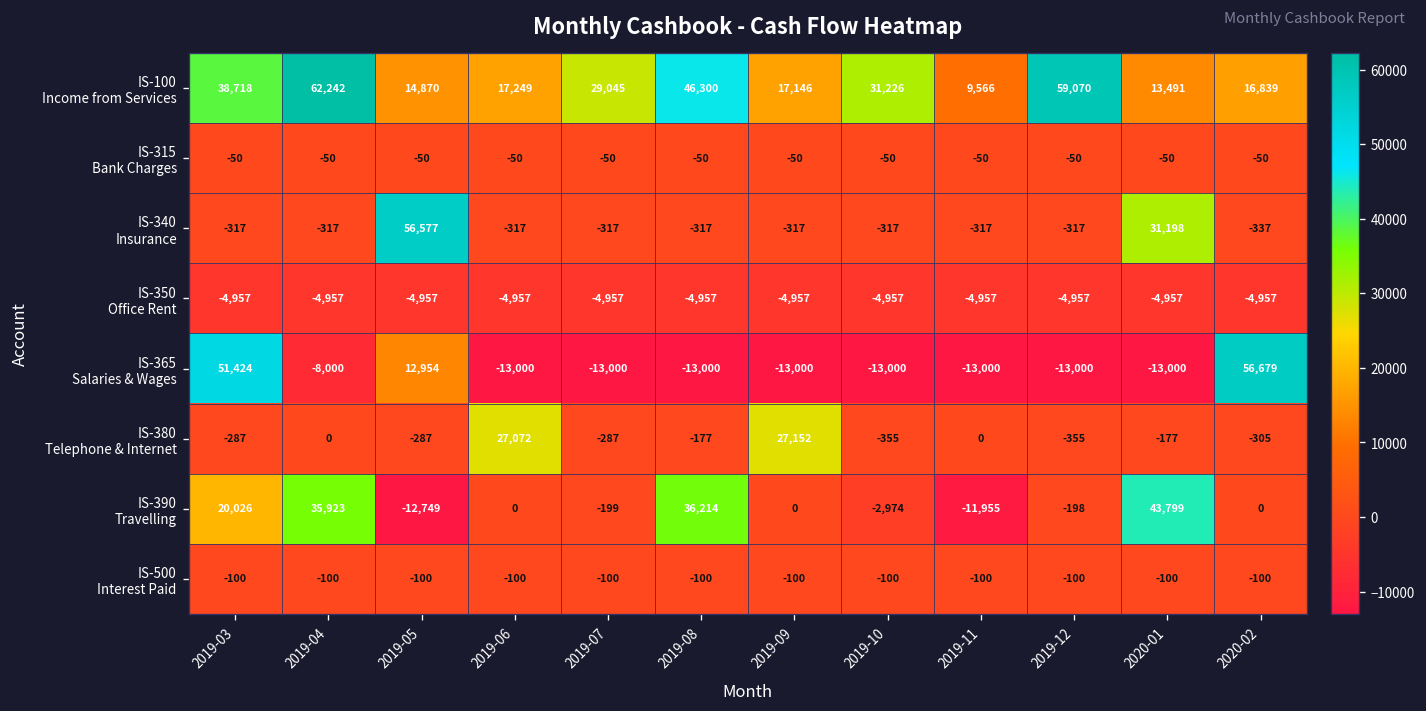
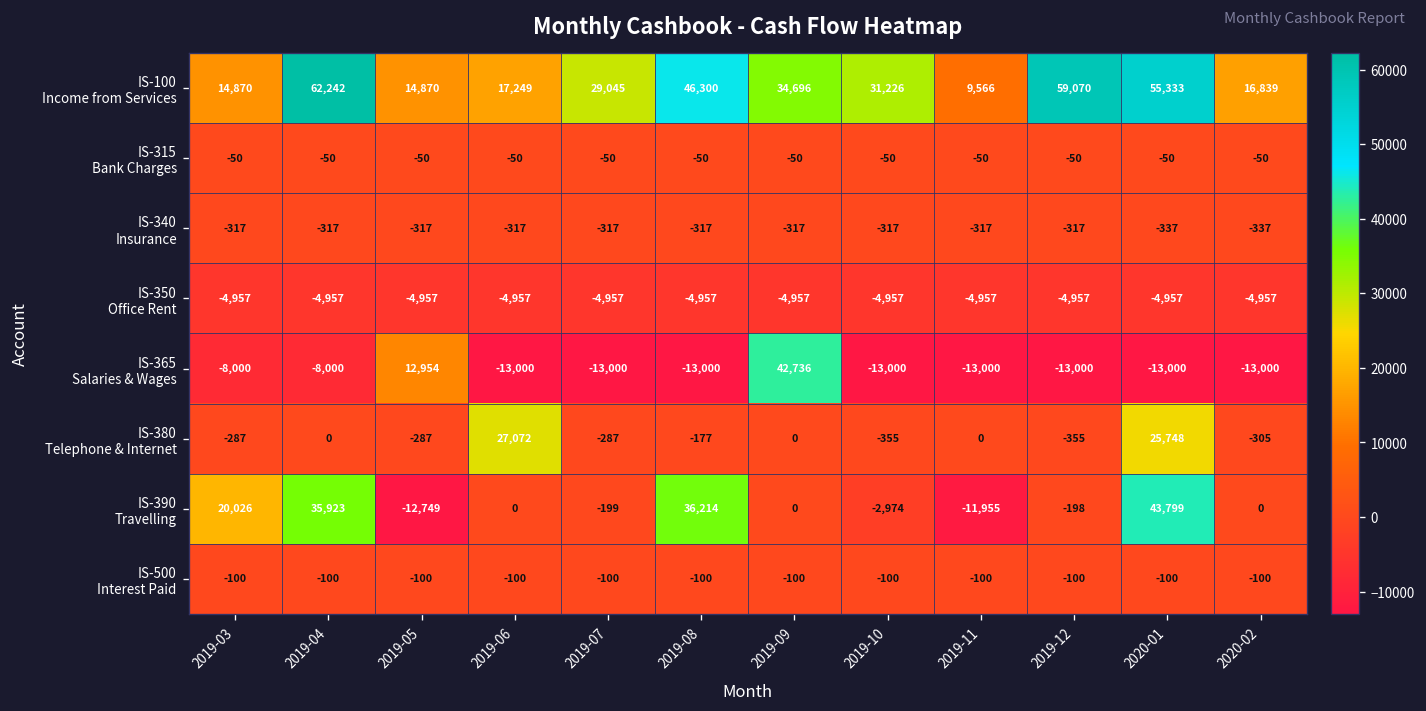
IS-100 Income from Services, 2019-03: 38,718 -> 14,870
IS-100 Income from Services, 2019-09: 17,146 -> 34,696
IS-100 Income from Services, 2020-01: 13,491 -> 55,333
IS-340 Insurance, 2019-05: 56,577 -> -317
IS-340 Insurance, 2020-01: 31,198 -> -337
IS-365 Salaries & Wages, 2019-03: 51,424 -> -8,000
IS-365 Salaries & Wages, 2019-09: -13,000 -> 42,736
IS-365 Salaries & Wages, 2020-02: 56,679 -> -13,000
IS-380 Telephone & Internet, 2019-09: 27,152 -> 0
IS-380 Telephone & Internet, 2020-01: -177 -> 25,748
